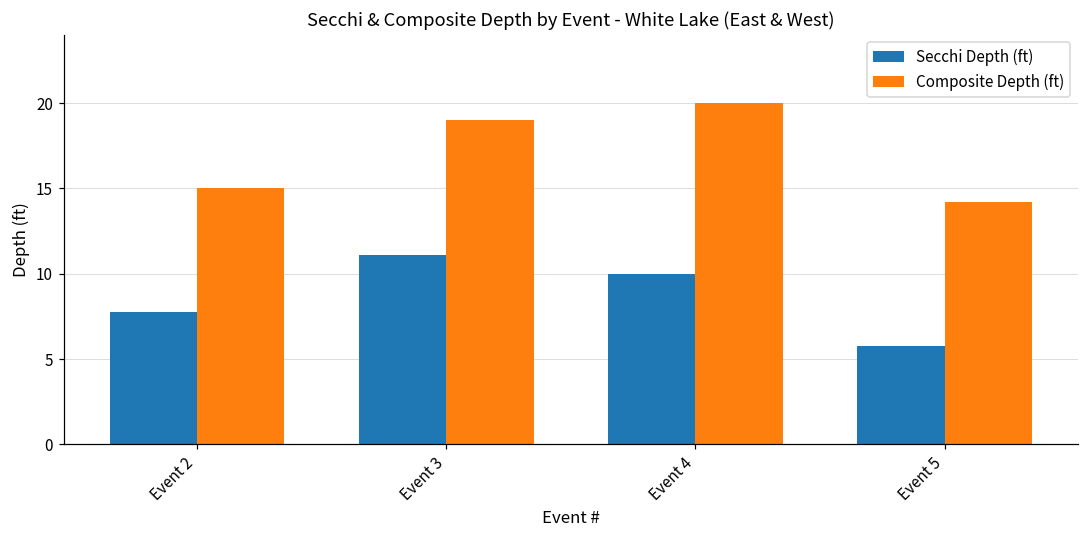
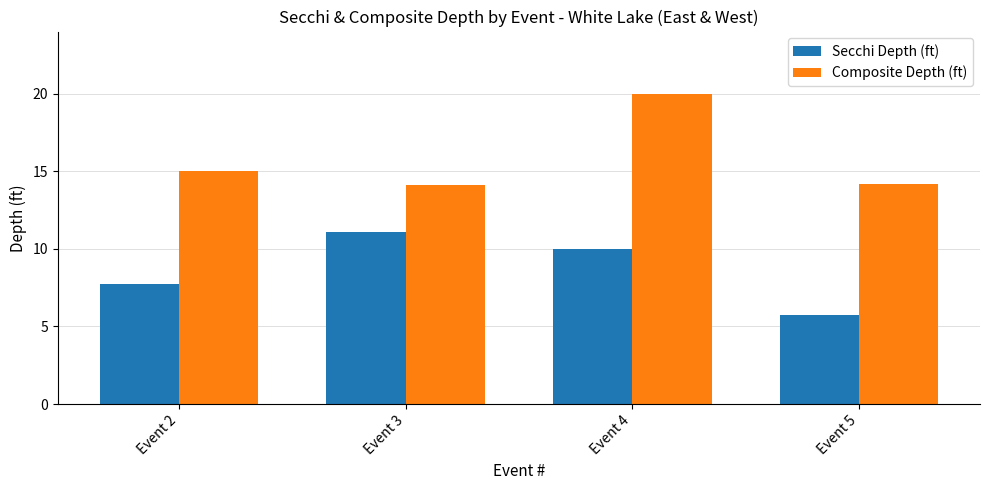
Composite Depth (ft), Event 3: 19.0 -> 14.1
